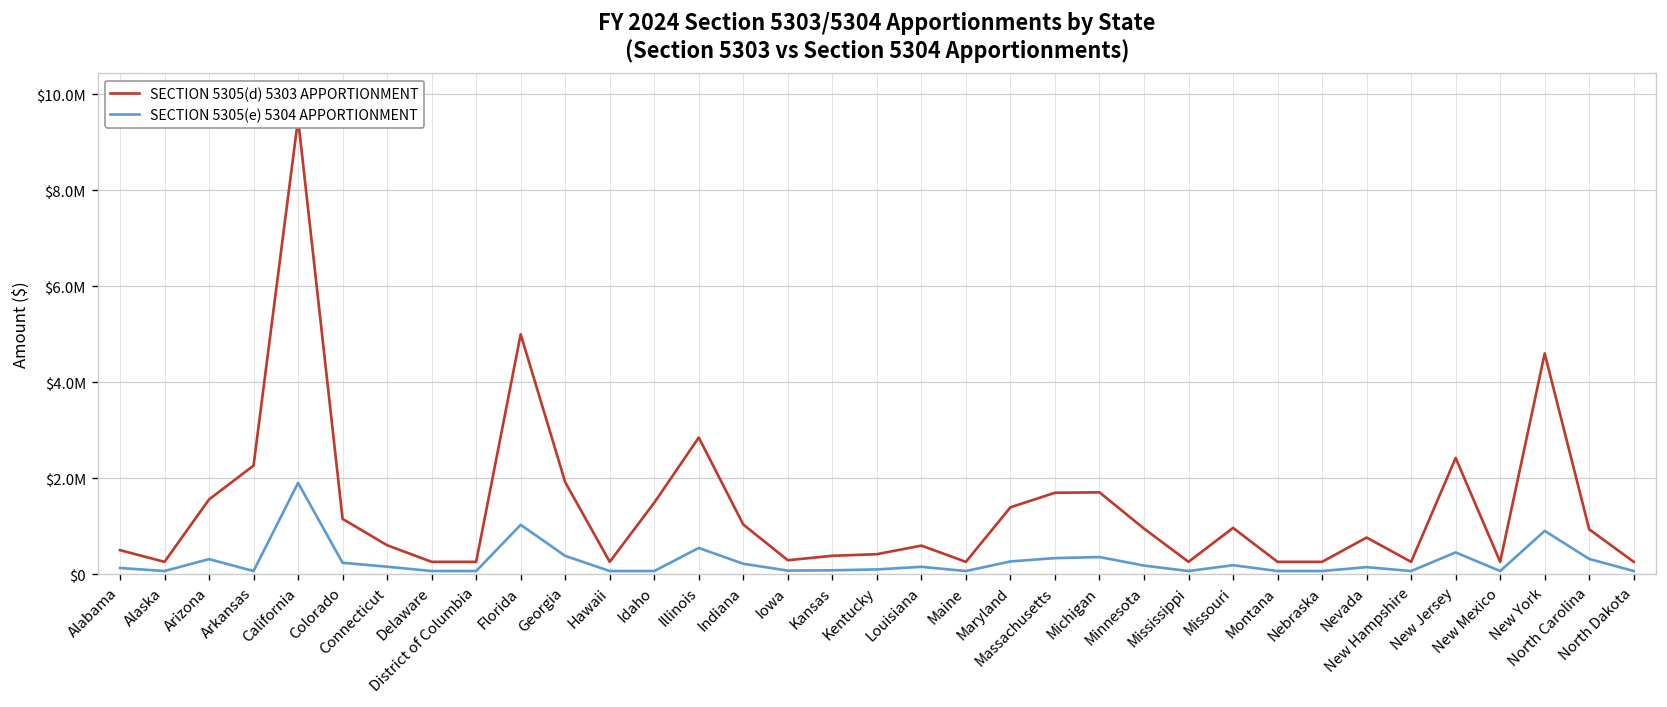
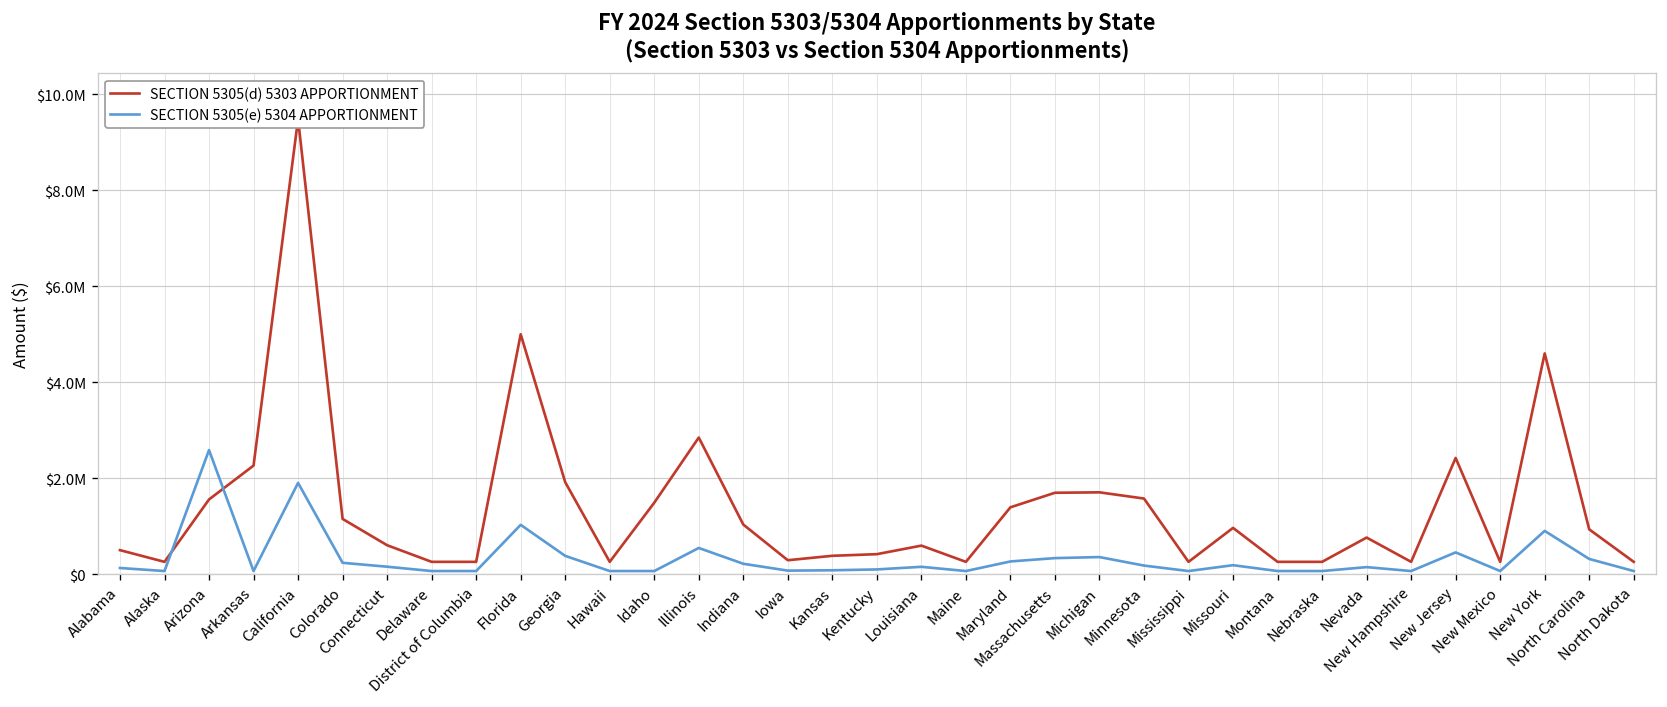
SECTION 5305(e) 5304 APPORTIONMENT, Arizona: $300000 -> $2600000
SECTION 5305(d) 5303 APPORTIONMENT, Minnesota: $1000000 -> $1600000
